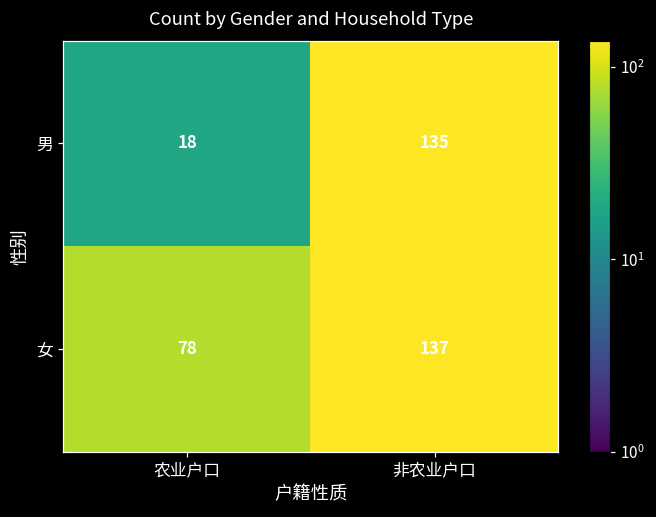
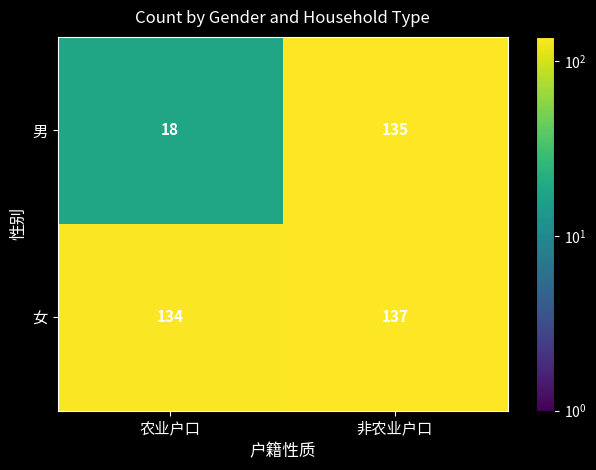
女, 农业户口: 78 -> 134
